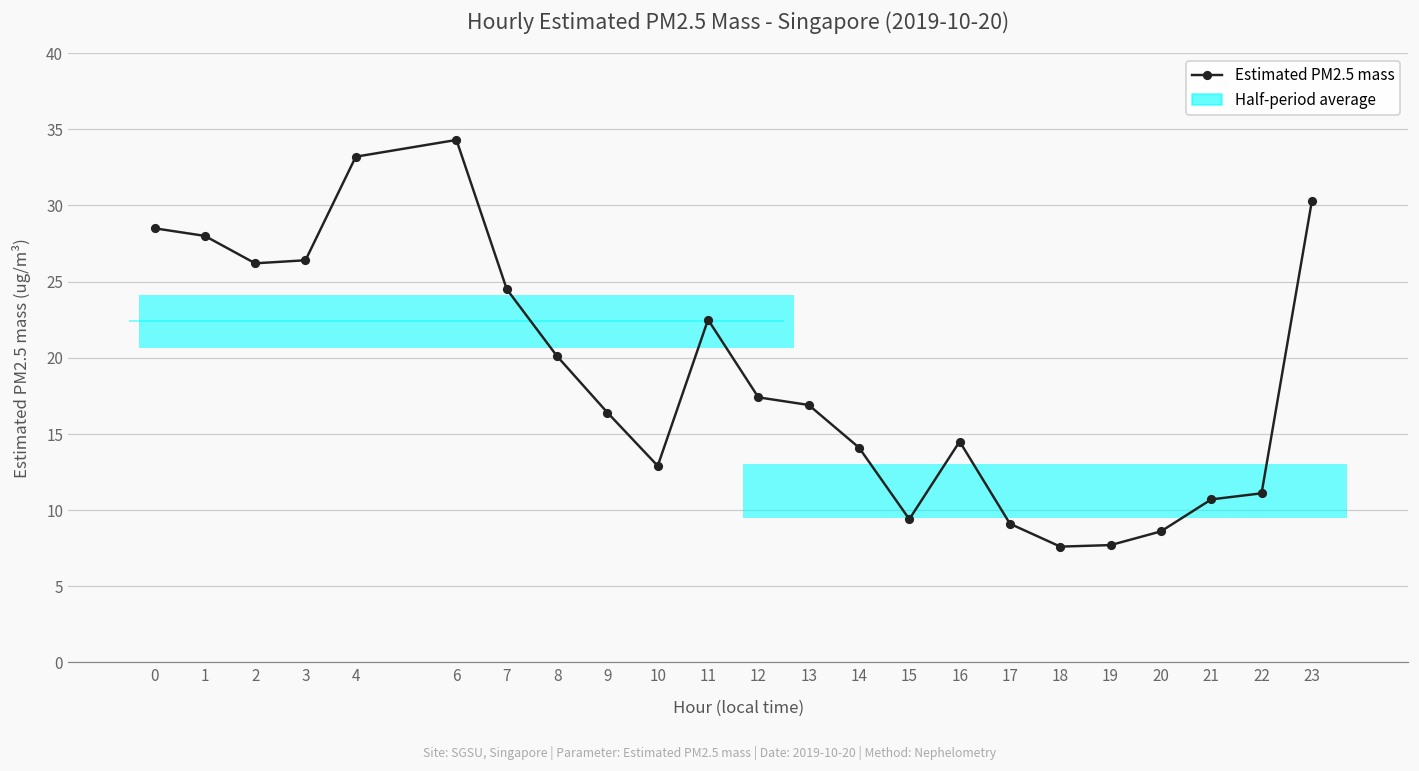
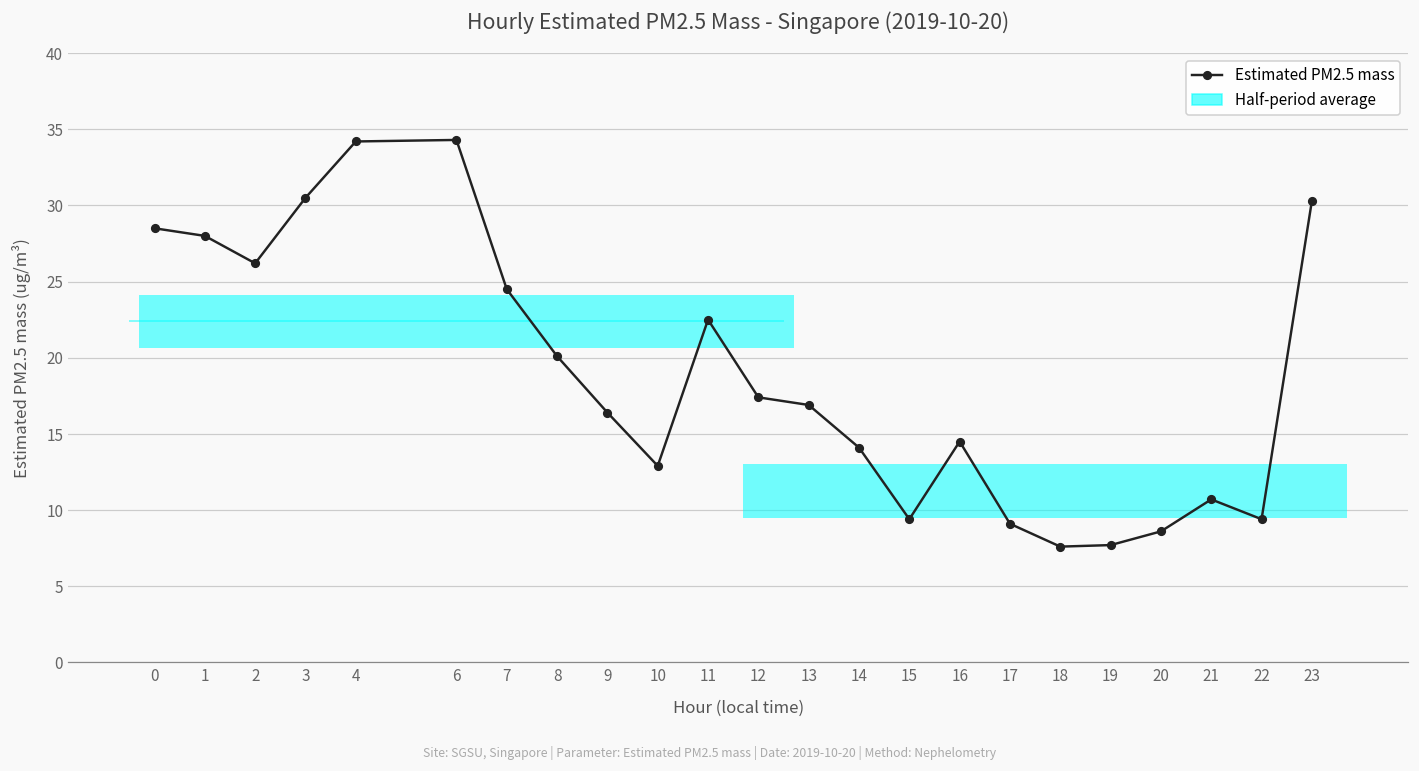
Estimated PM2.5 mass, 3: 26.4 -> 30.5
Estimated PM2.5 mass, 4: 33.2 -> 34.2
Estimated PM2.5 mass, 22: 11.1 -> 9.4
